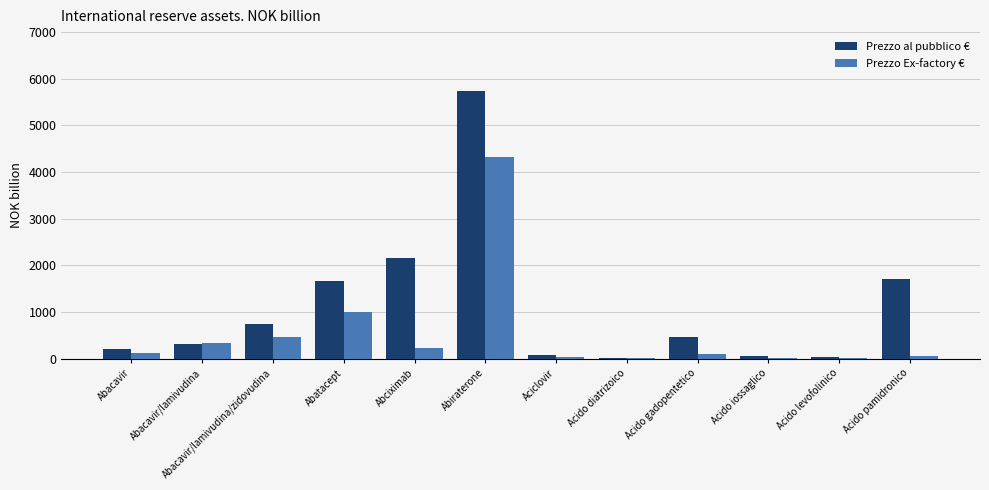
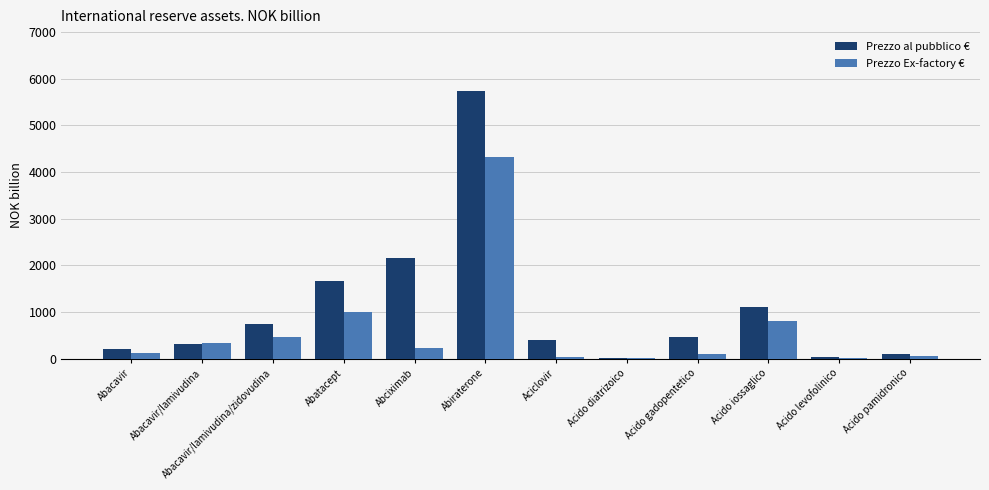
Prezzo al pubblico €, Aciclovir: 100 -> 400
Prezzo al pubblico €, Acido iossaglico: 0 -> 1100
Prezzo Ex-factory €, Acido iossaglico: 0 -> 800
Prezzo al pubblico €, Acido pamidronico: 1700 -> 100
